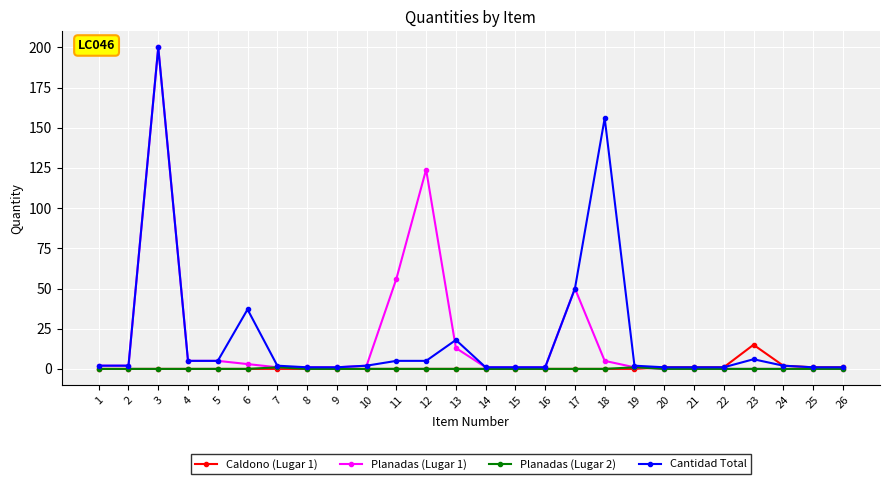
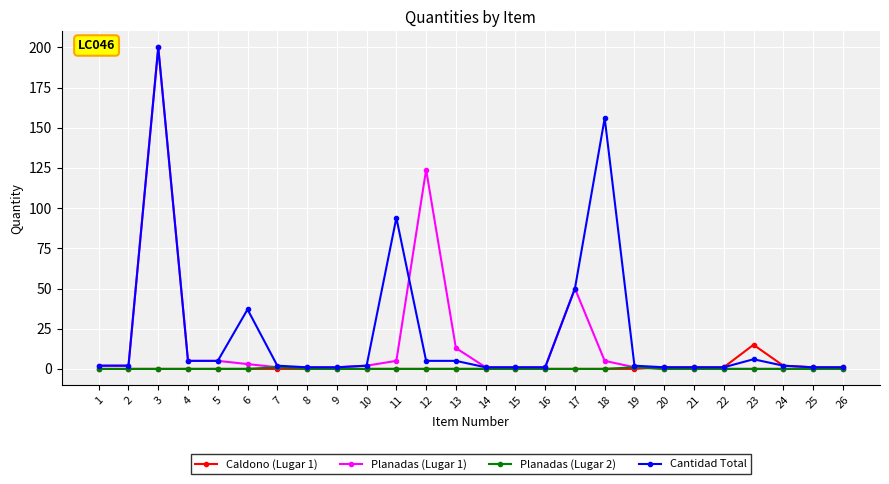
Planadas (Lugar 1), 11: 56 -> 5
Cantidad Total, 11: 5 -> 94
Cantidad Total, 13: 18 -> 5
